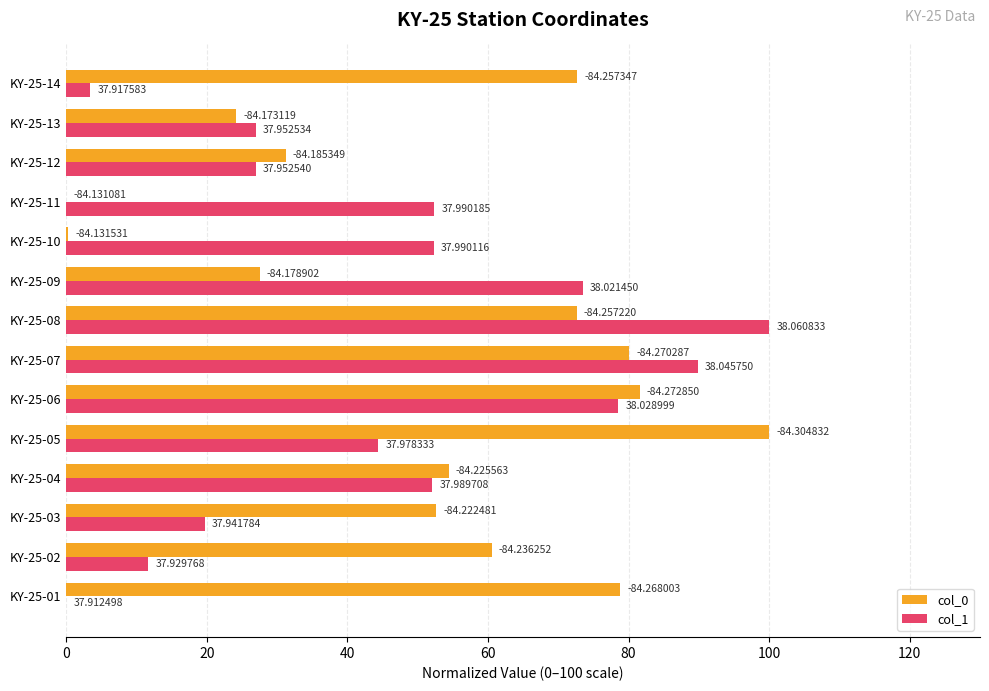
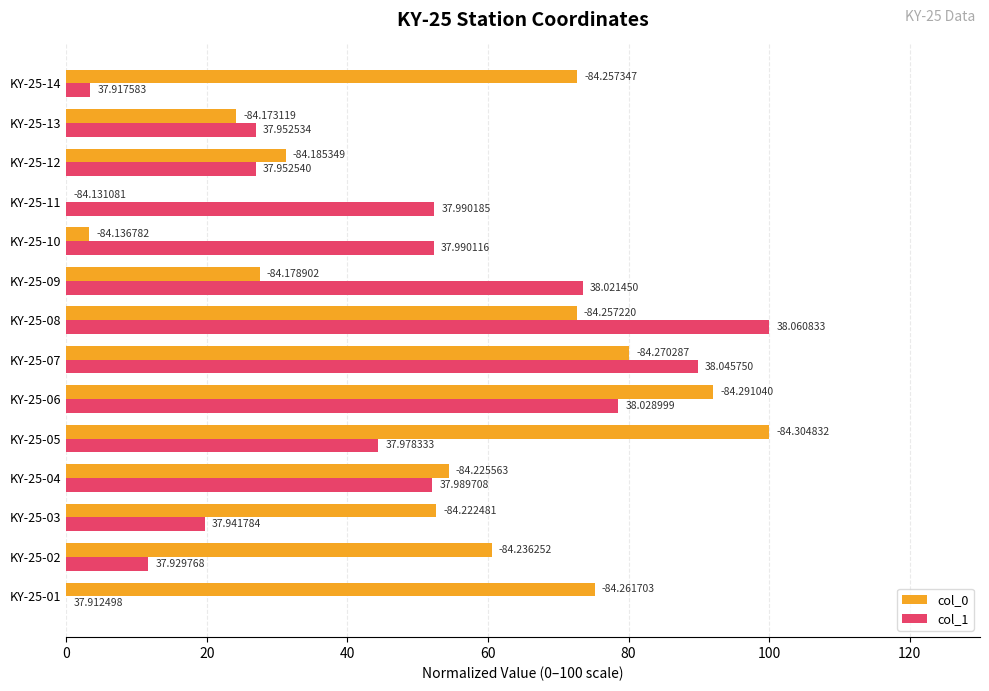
col_0, KY-25-10: -84.131531 -> -84.136782
col_0, KY-25-06: -84.272850 -> -84.291040
col_0, KY-25-01: -84.268003 -> -84.261703
